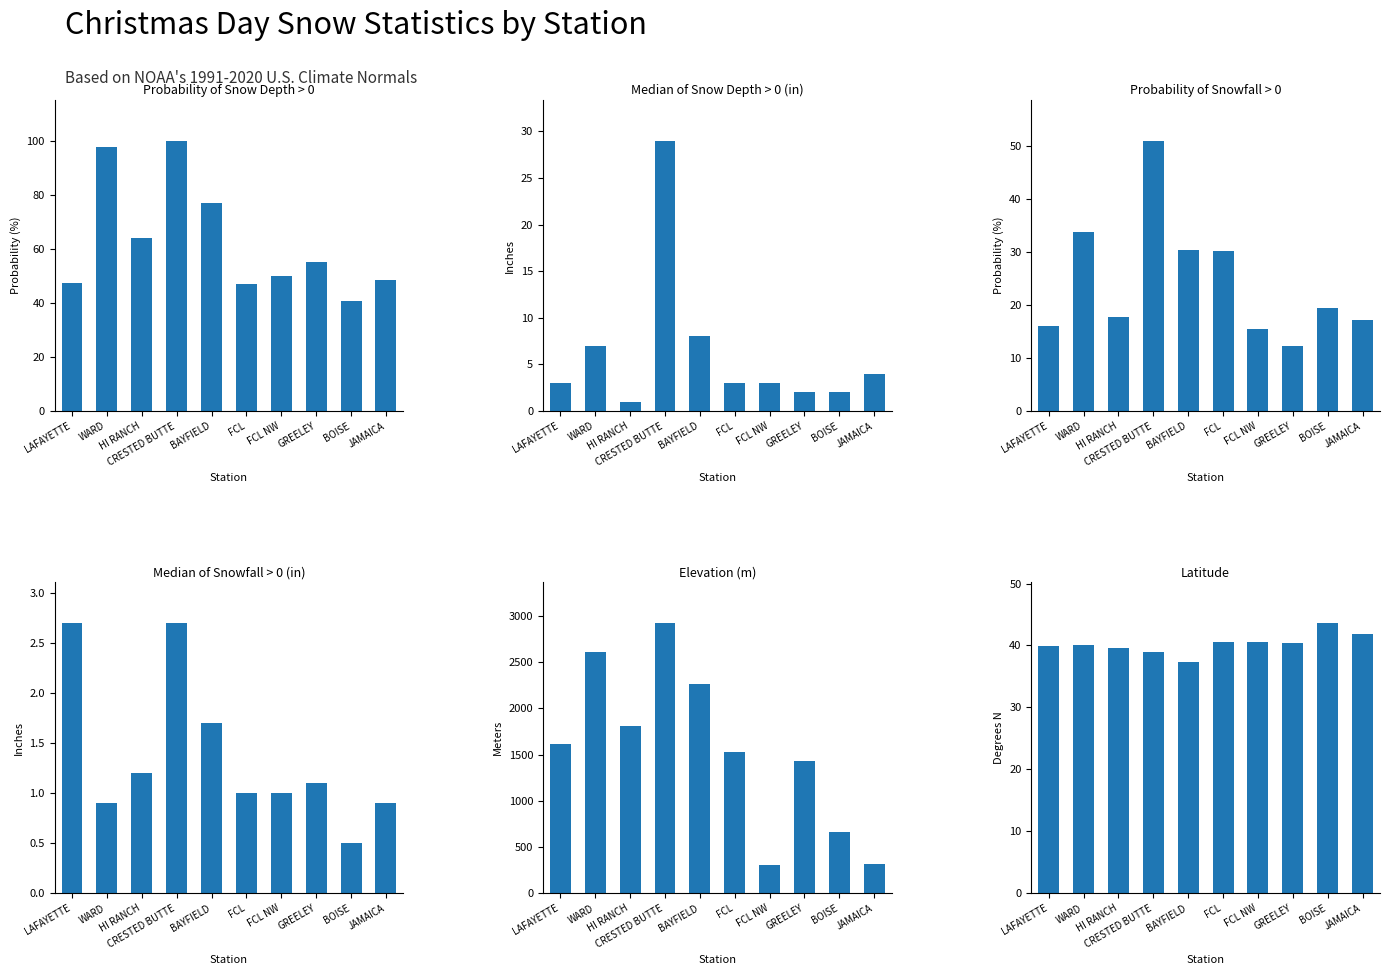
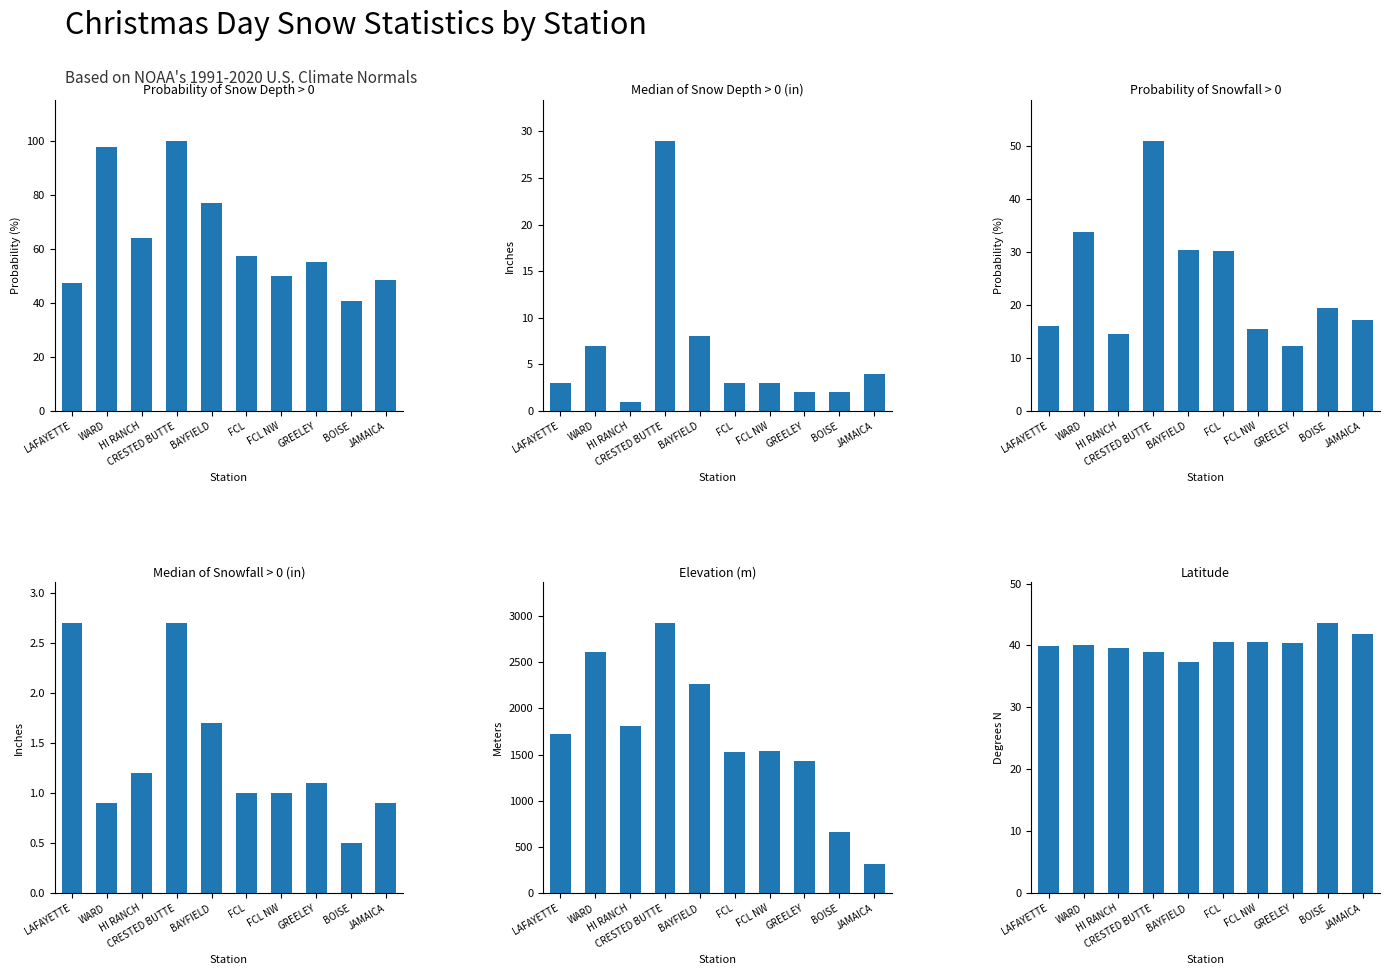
Probability of Snow Depth > 0, FCL: 47 -> 57
Probability of Snowfall > 0, HI RANCH: 18 -> 15
Elevation (m), LAFAYETTE: 1600 -> 1700
Elevation (m), FCL NW: 300 -> 1500
